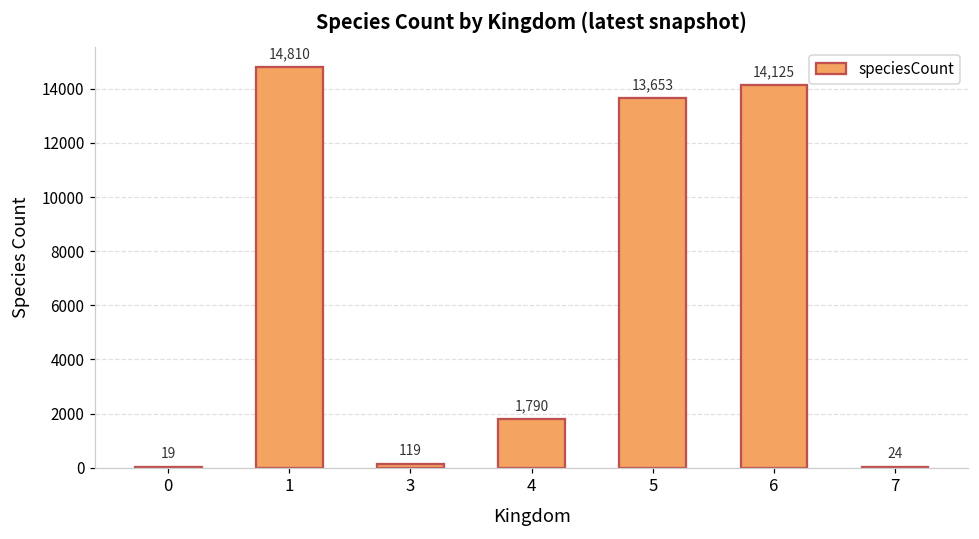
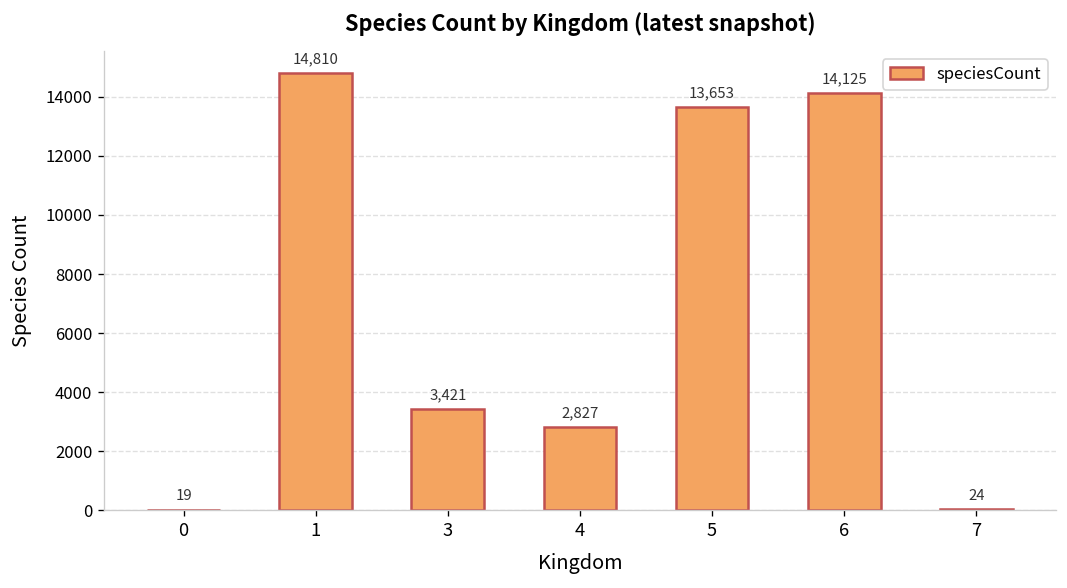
3: 119 -> 3,421
4: 1,790 -> 2,827
